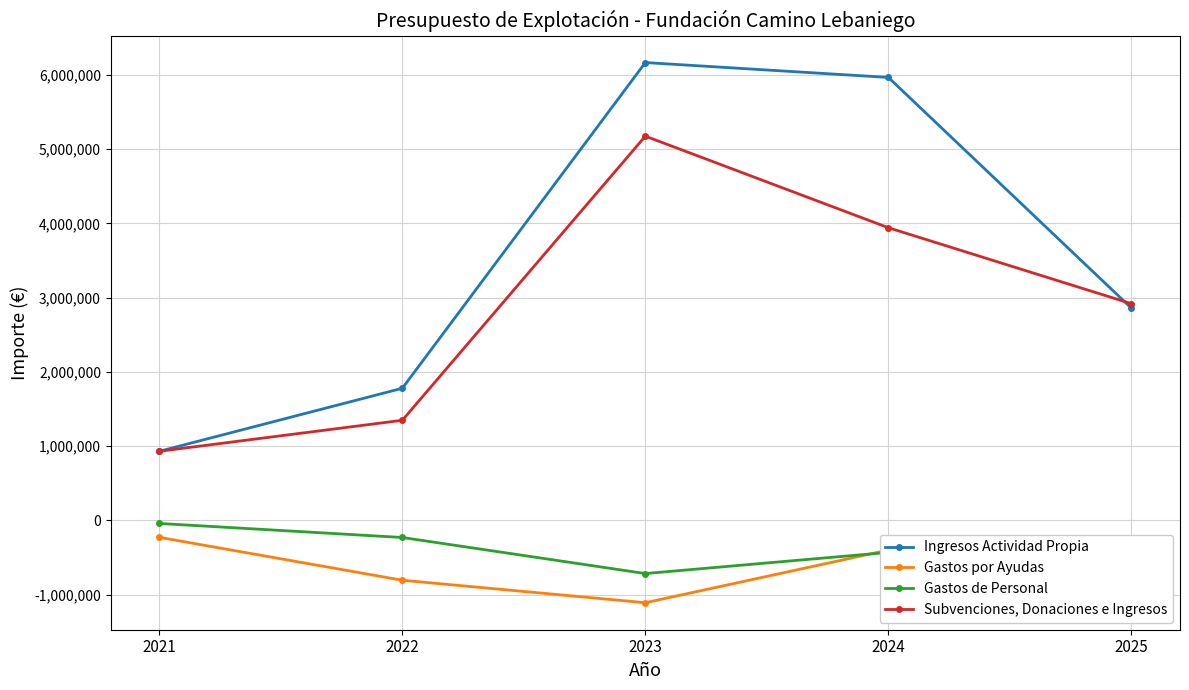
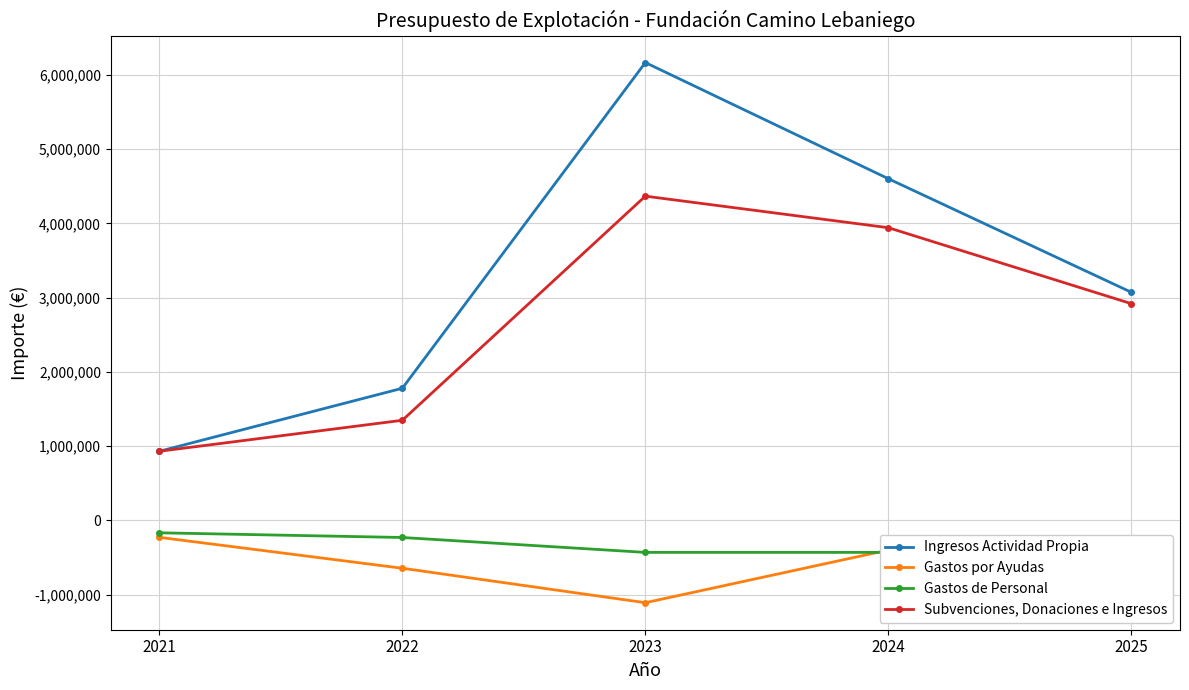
Gastos de Personal, 2021: 0 -> -200,000
Gastos por Ayudas, 2022: -800,000 -> -600,000
Gastos de Personal, 2023: -700,000 -> -400,000
Subvenciones, Donaciones e Ingresos, 2023: 5,200,000 -> 4,400,000
Ingresos Actividad Propia, 2024: 6,000,000 -> 4,600,000
Ingresos Actividad Propia, 2025: 2,900,000 -> 3,100,000
